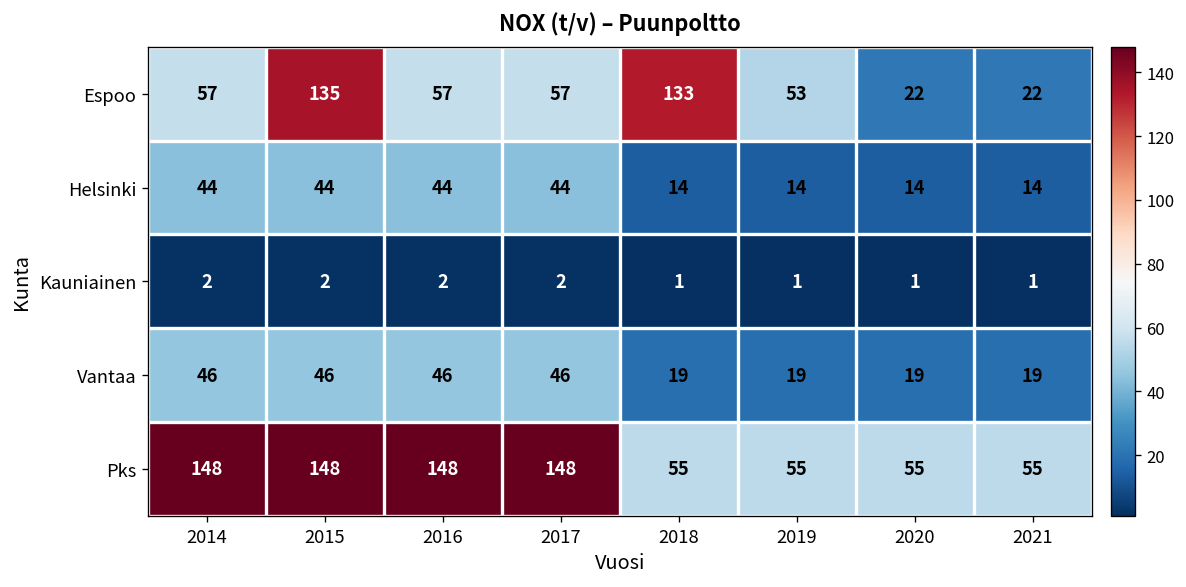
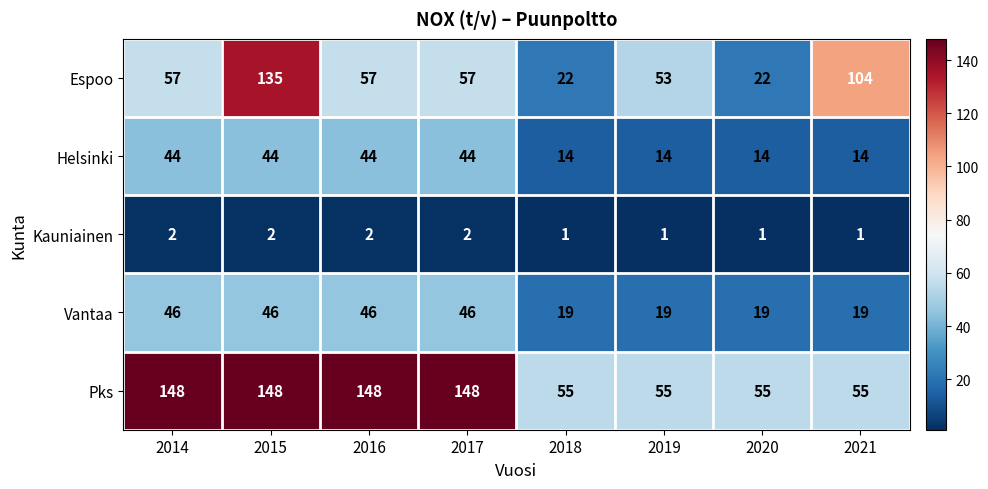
Espoo, 2018: 133 -> 22
Espoo, 2021: 22 -> 104
